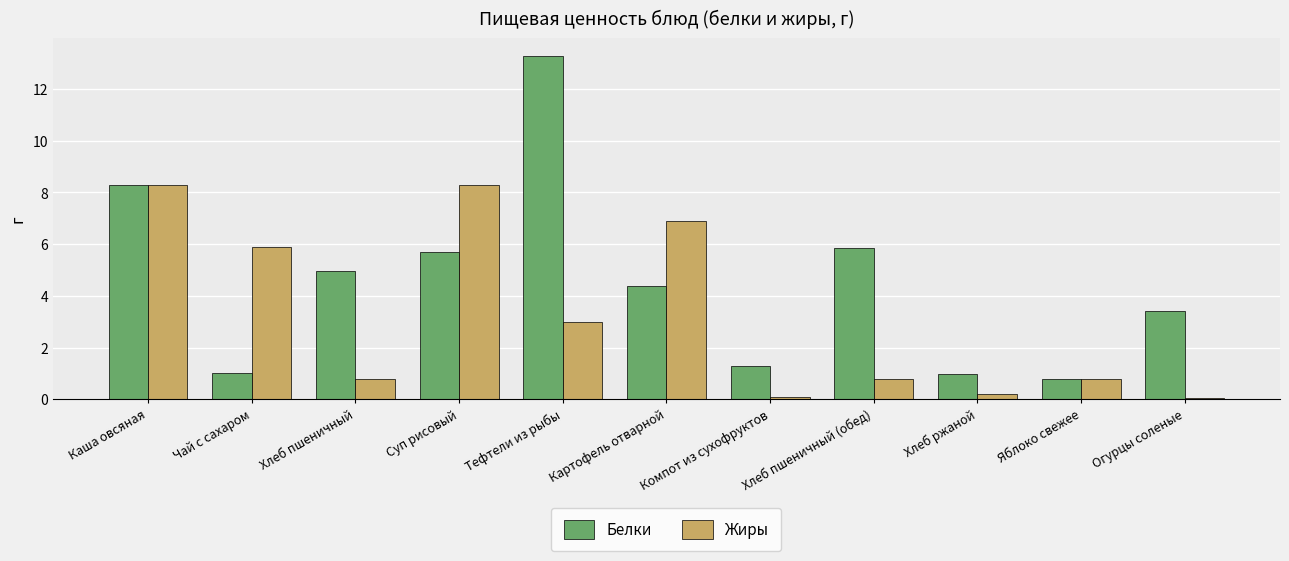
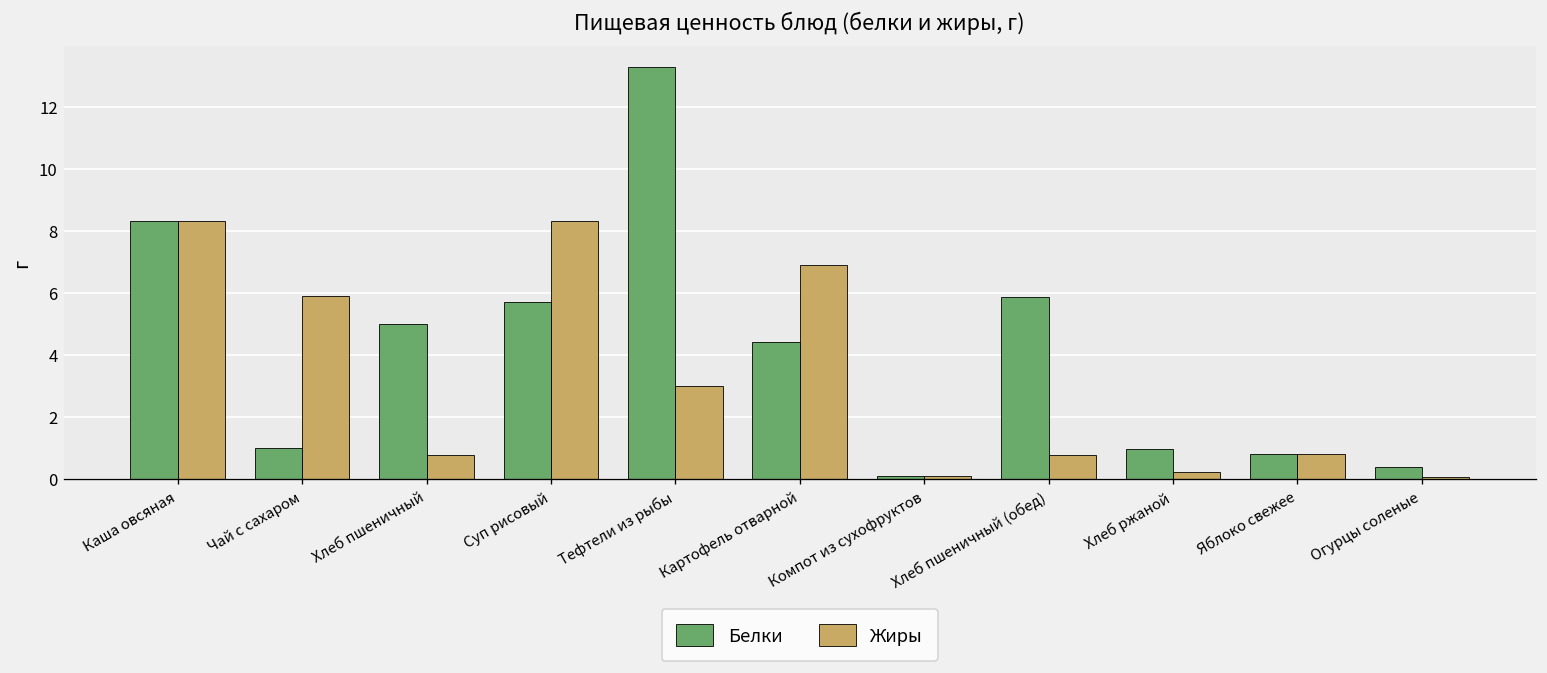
Белки, Компот из сухофруктов: 1.3 -> 0.1
Белки, Огурцы соленые: 3.4 -> 0.4
